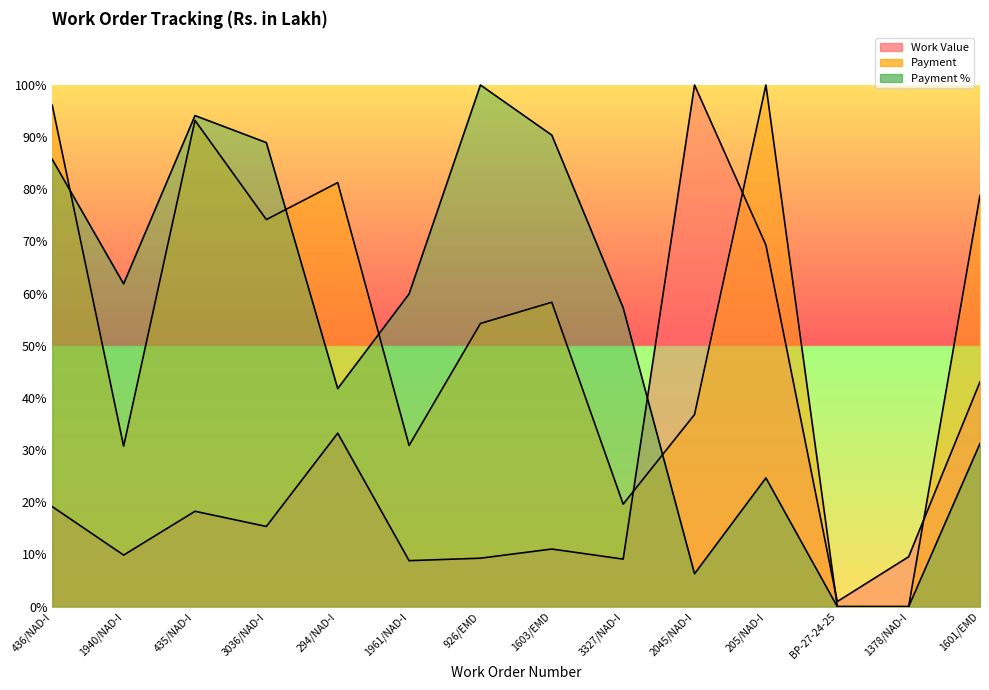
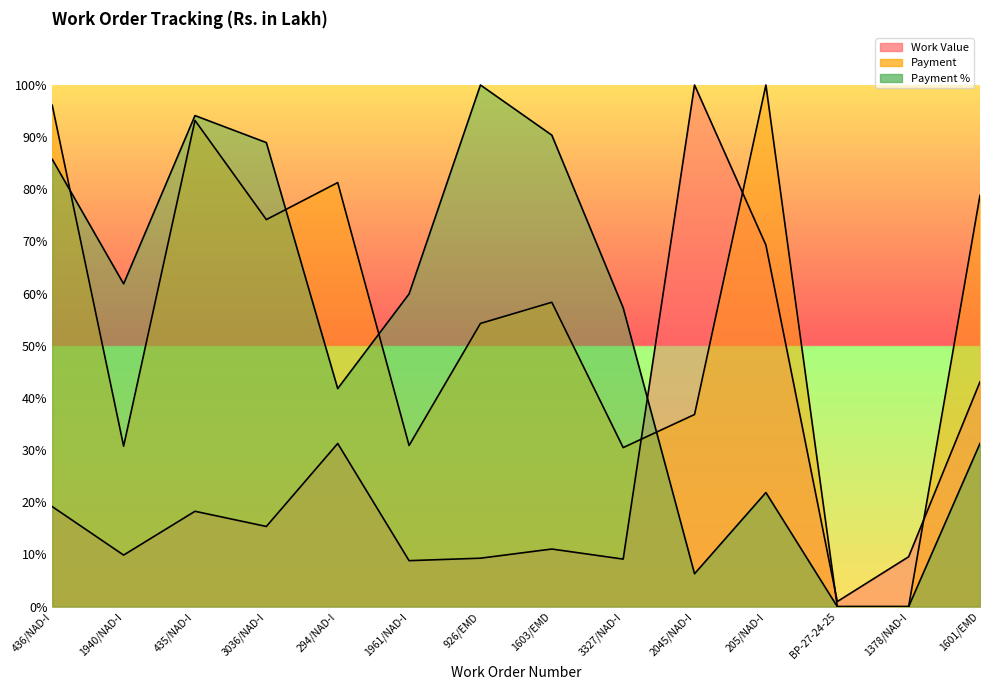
Work Value, 294/NAD-I: 33% -> 31%
Payment, 3327/NAD-I: 20% -> 30%
Payment %, 205/NAD-I: 25% -> 22%
